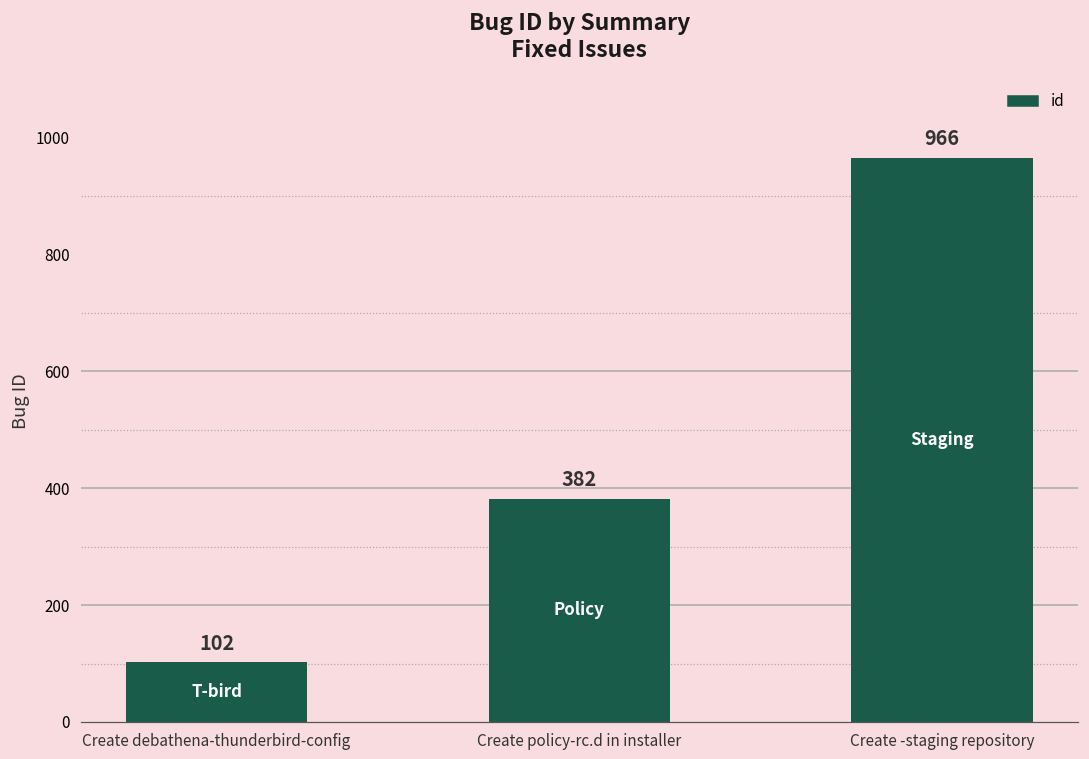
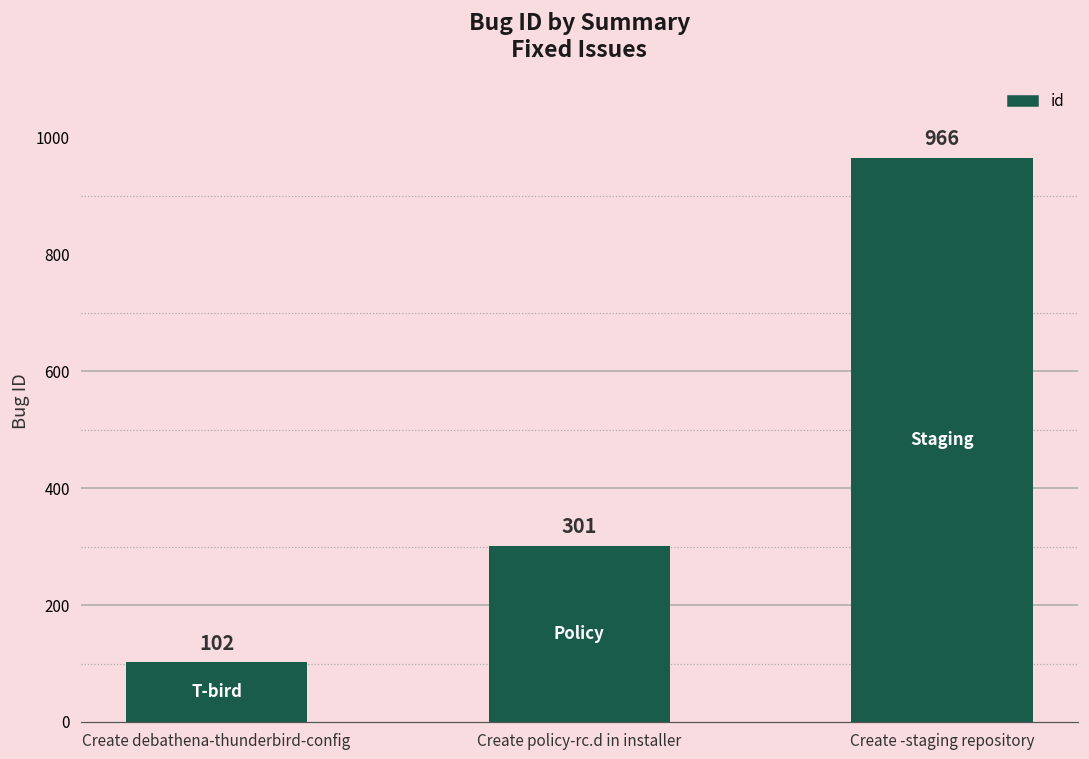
Create policy-rc.d in installer: 382 -> 301
